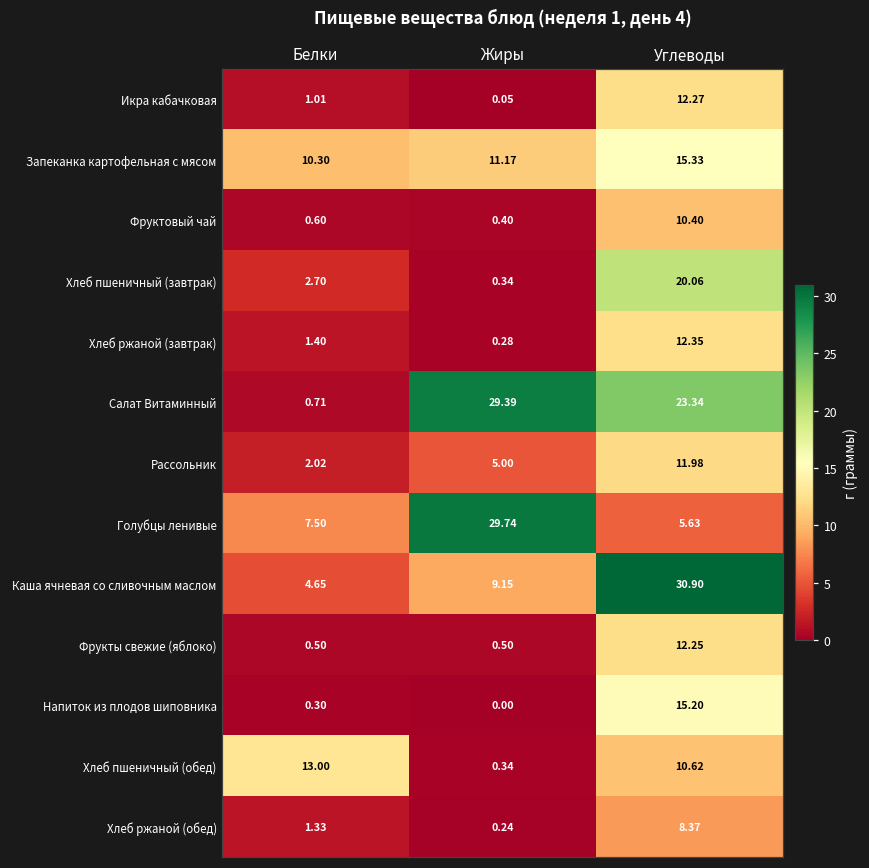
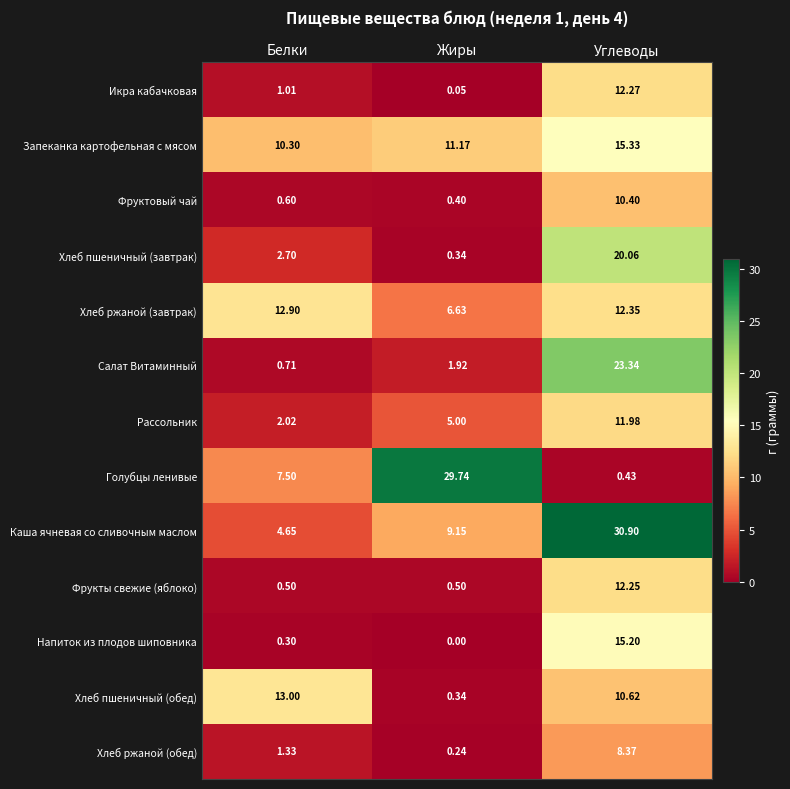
Хлеб ржаной (завтрак), Белки: 1.40 -> 12.90
Хлеб ржаной (завтрак), Жиры: 0.28 -> 6.63
Салат Витаминный, Жиры: 29.39 -> 1.92
Голубцы ленивые, Углеводы: 5.63 -> 0.43
